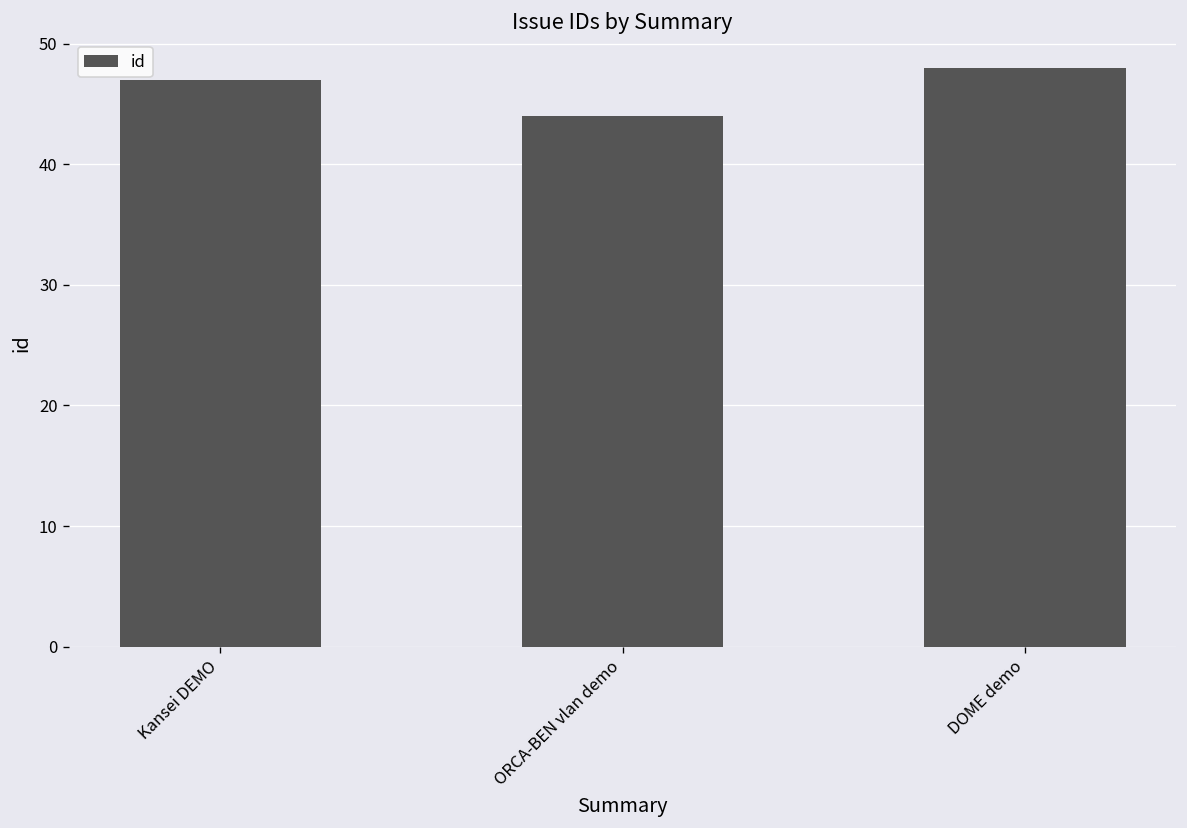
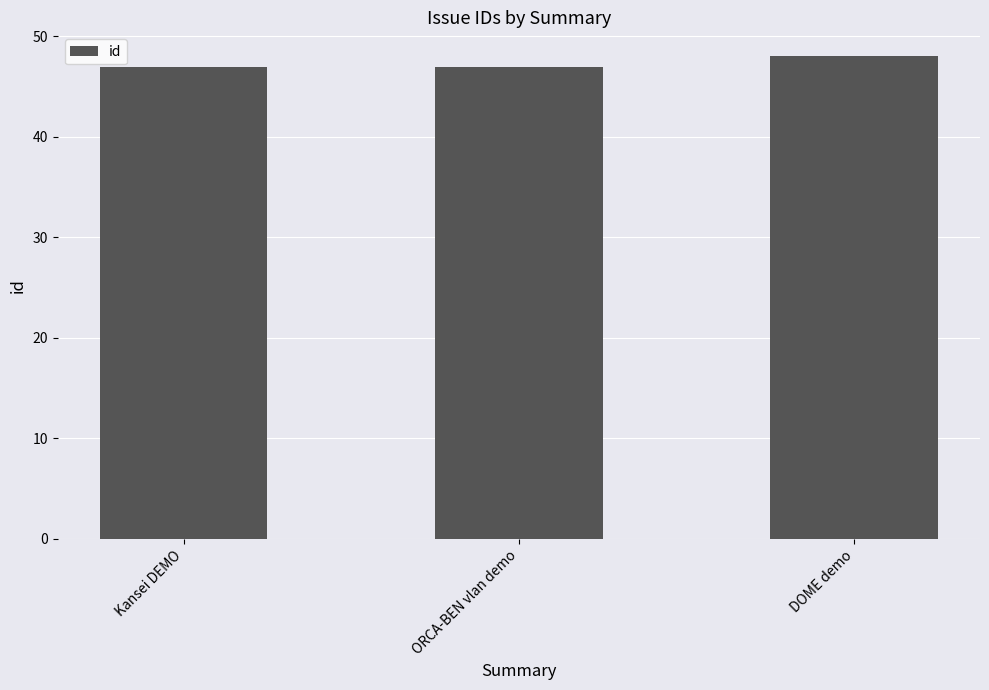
ORCA-BEN vlan demo: 44 -> 47
